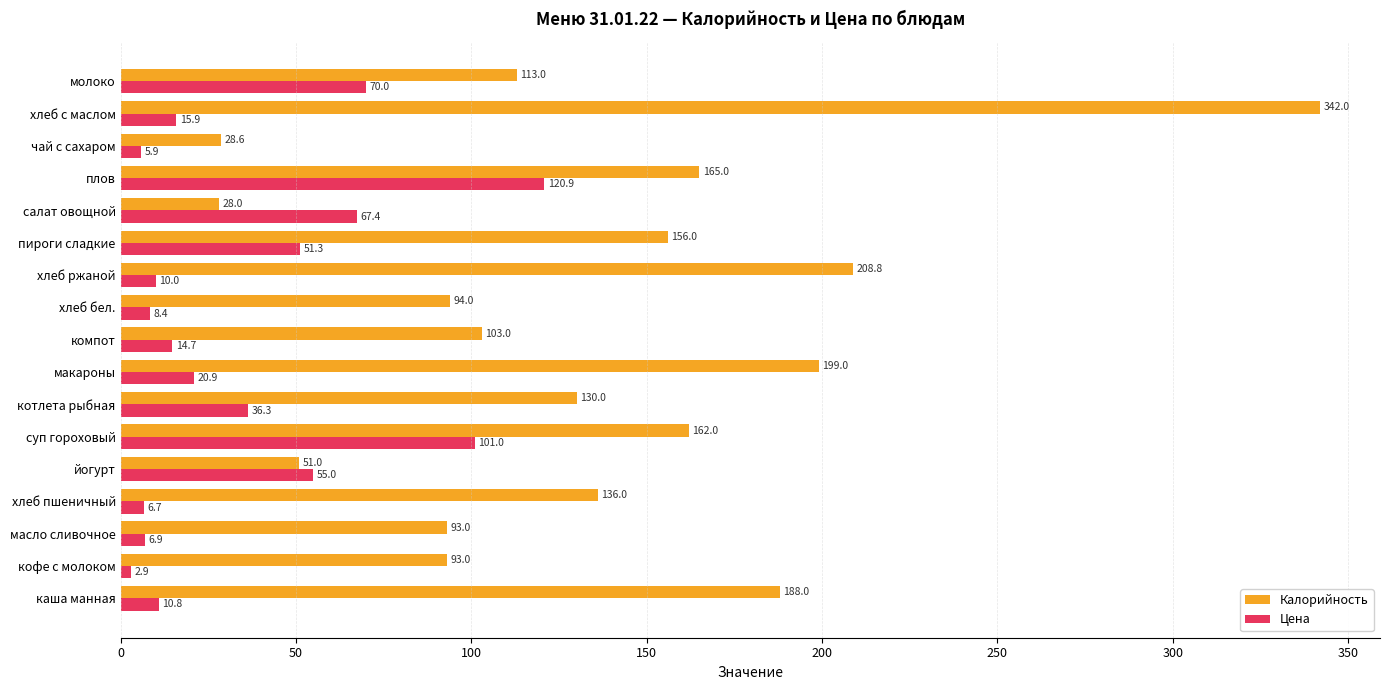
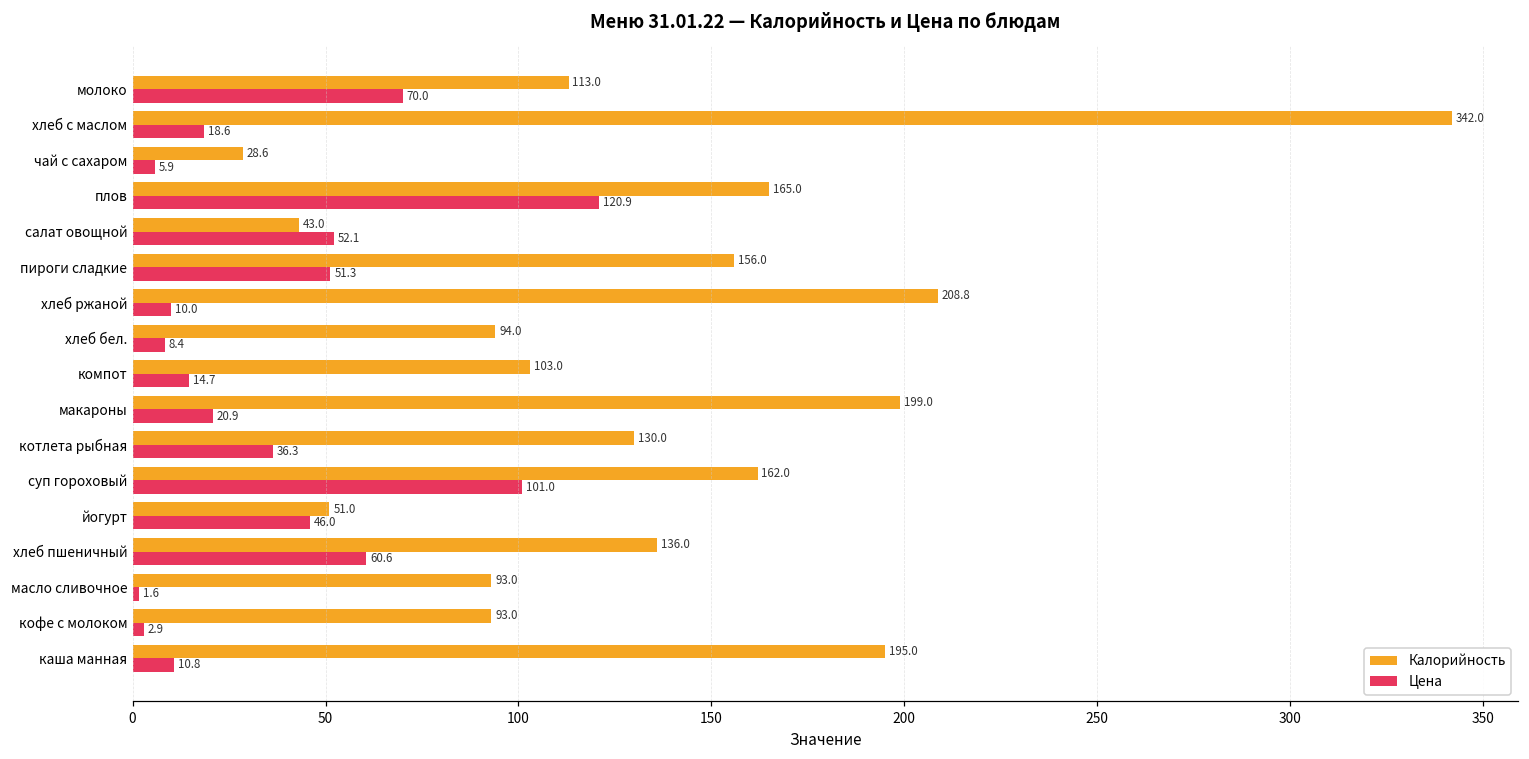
Цена, хлеб с маслом: 15.9 -> 18.6
Калорийность, салат овощной: 28.0 -> 43.0
Цена, салат овощной: 67.4 -> 52.1
Цена, йогурт: 55.0 -> 46.0
Цена, хлеб пшеничный: 6.7 -> 60.6
Цена, масло сливочное: 6.9 -> 1.6
Калорийность, каша манная: 188.0 -> 195.0
